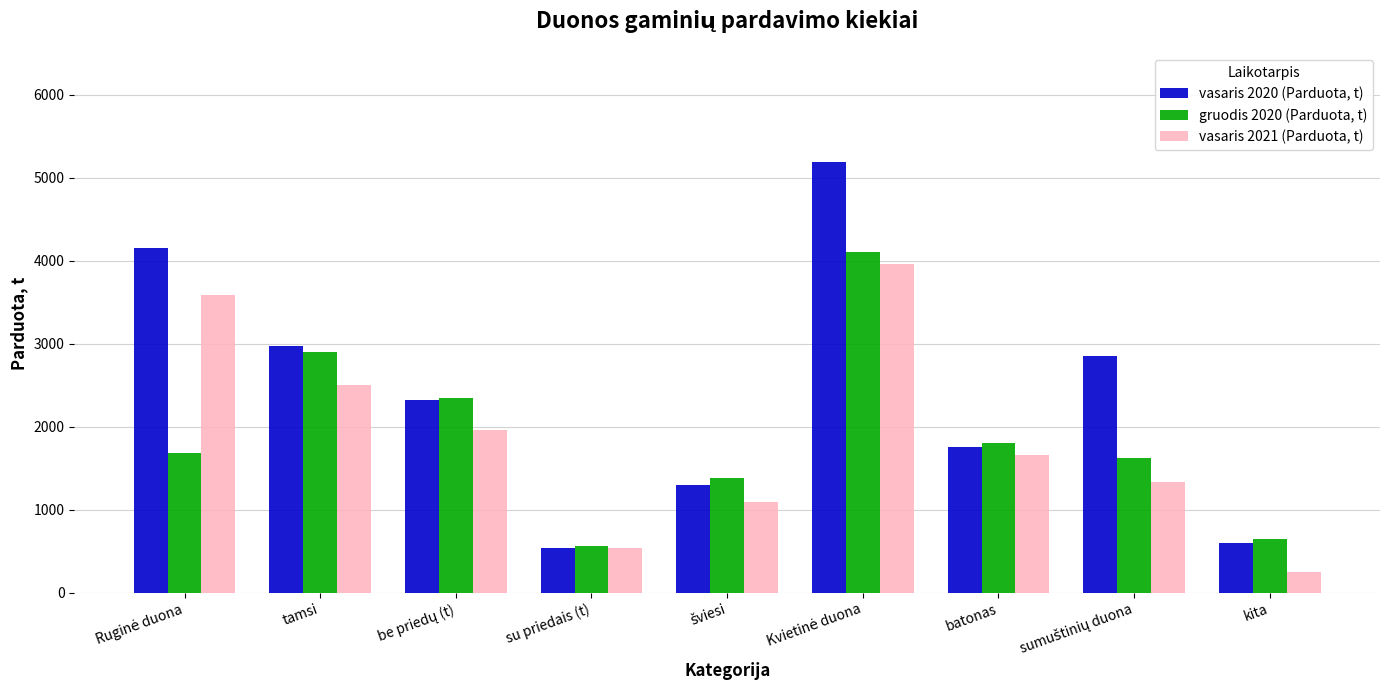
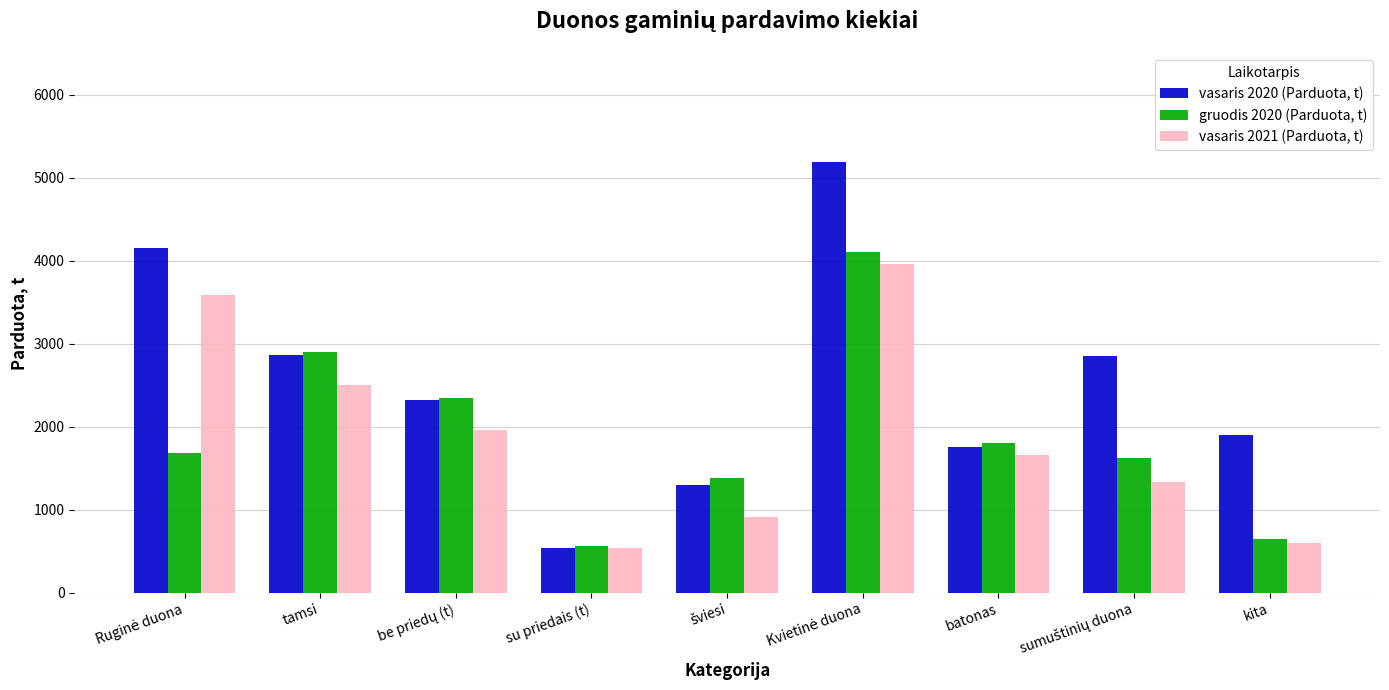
vasaris 2020 (Parduota, t), tamsi: 3000 -> 2900
vasaris 2021 (Parduota, t), šviesi: 1100 -> 900
vasaris 2020 (Parduota, t), kita: 600 -> 1900
vasaris 2021 (Parduota, t), kita: 200 -> 600
